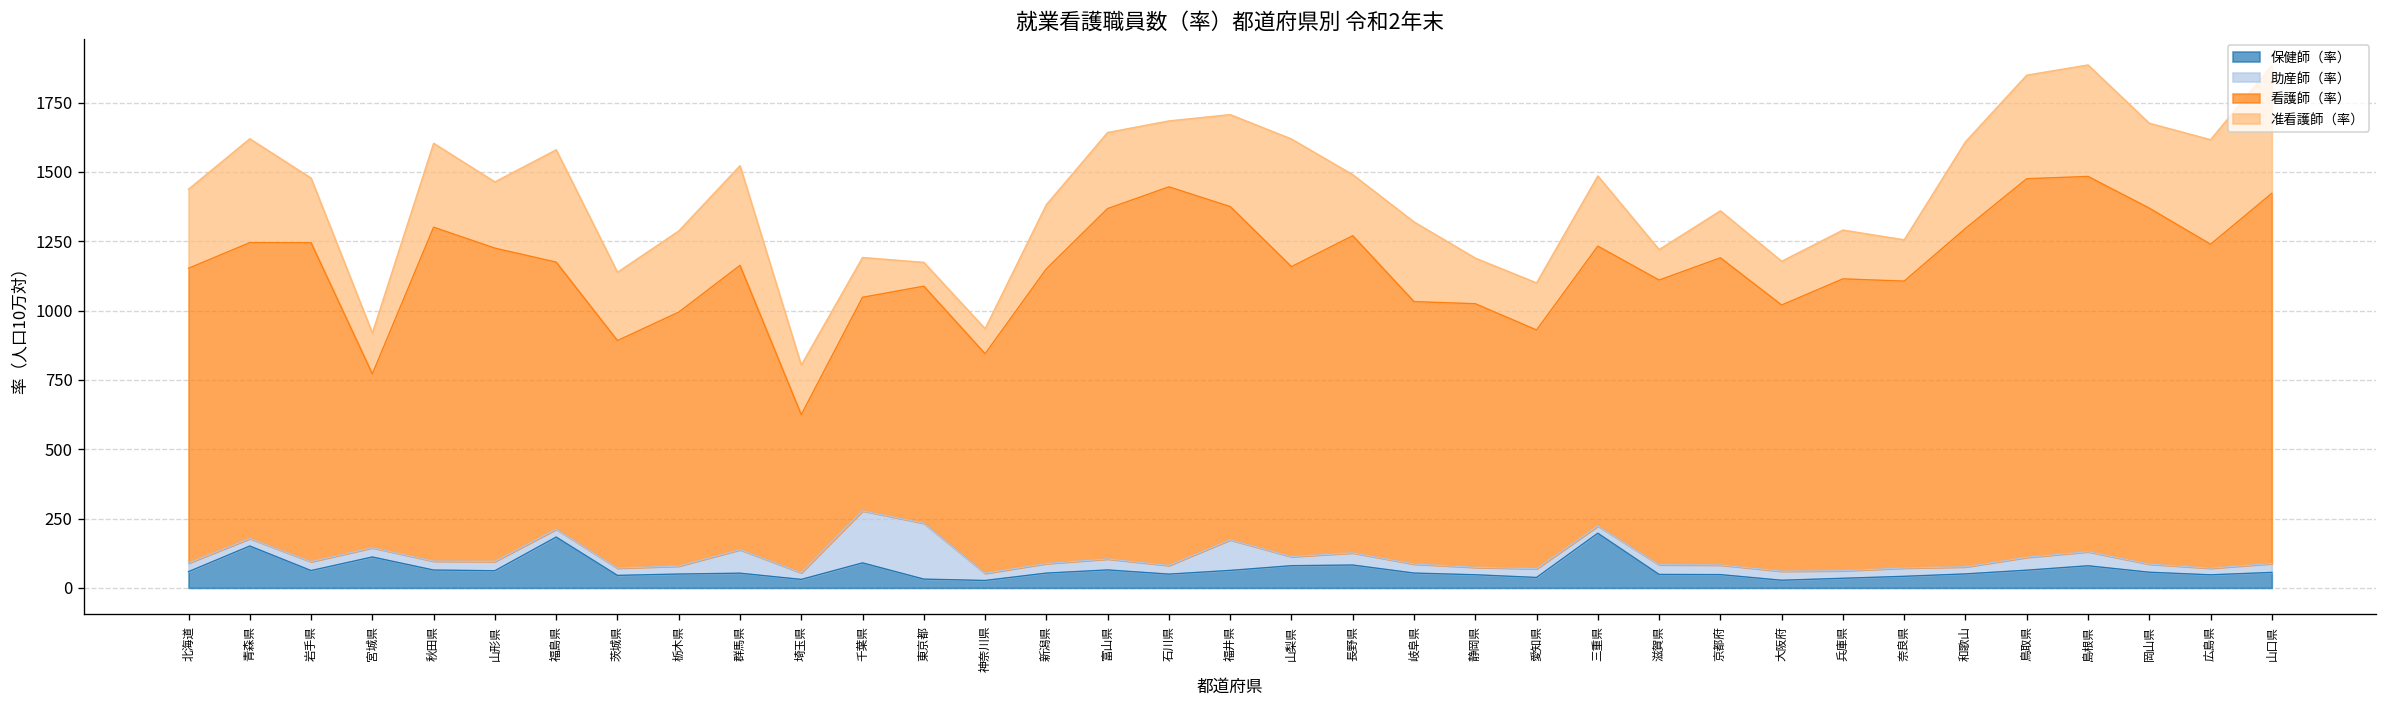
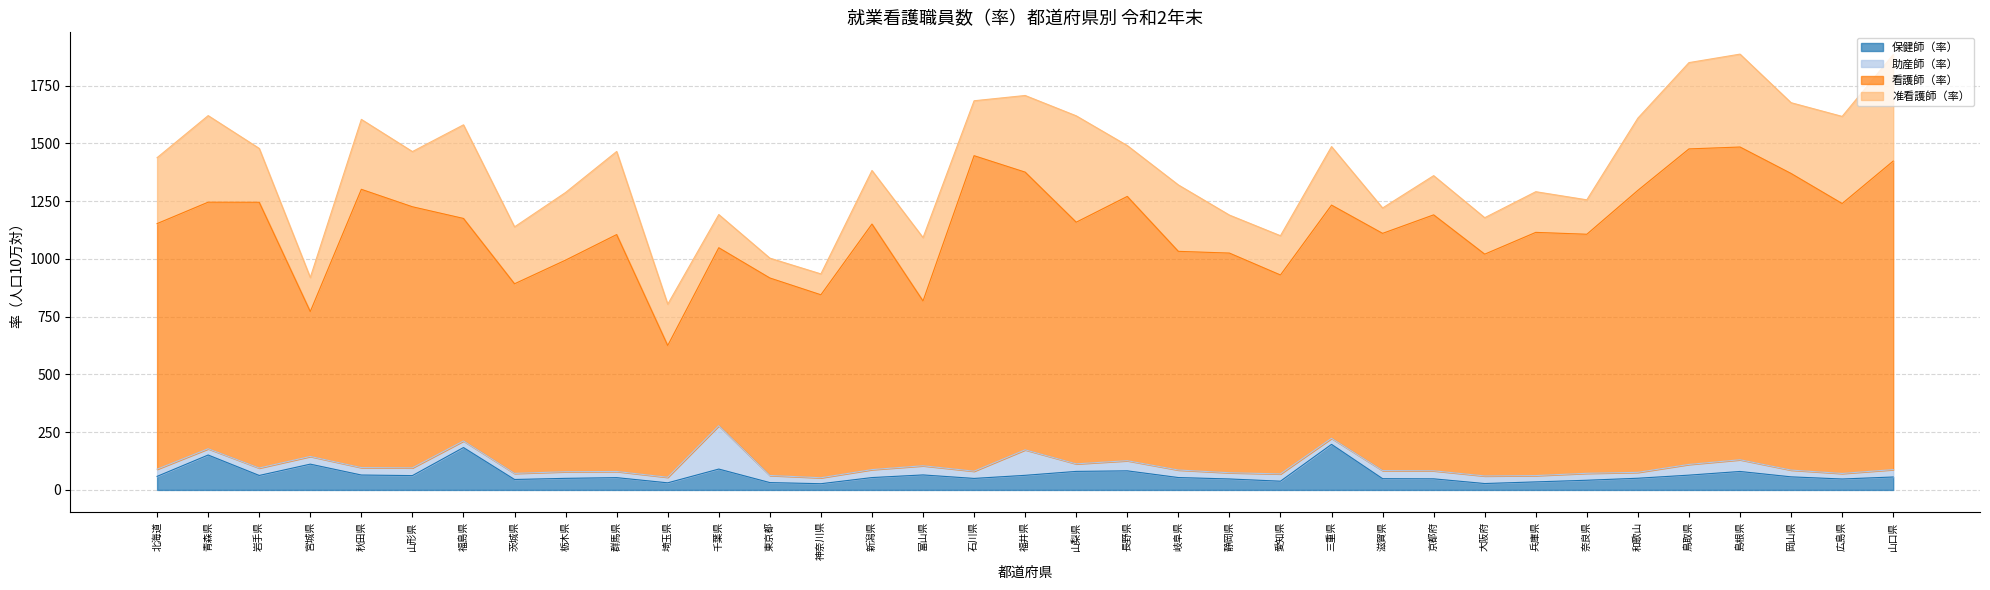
助産師（率）, 群馬県: 80 -> 30
助産師（率）, 東京都: 200 -> 30
看護師（率）, 富山県: 1260 -> 710
